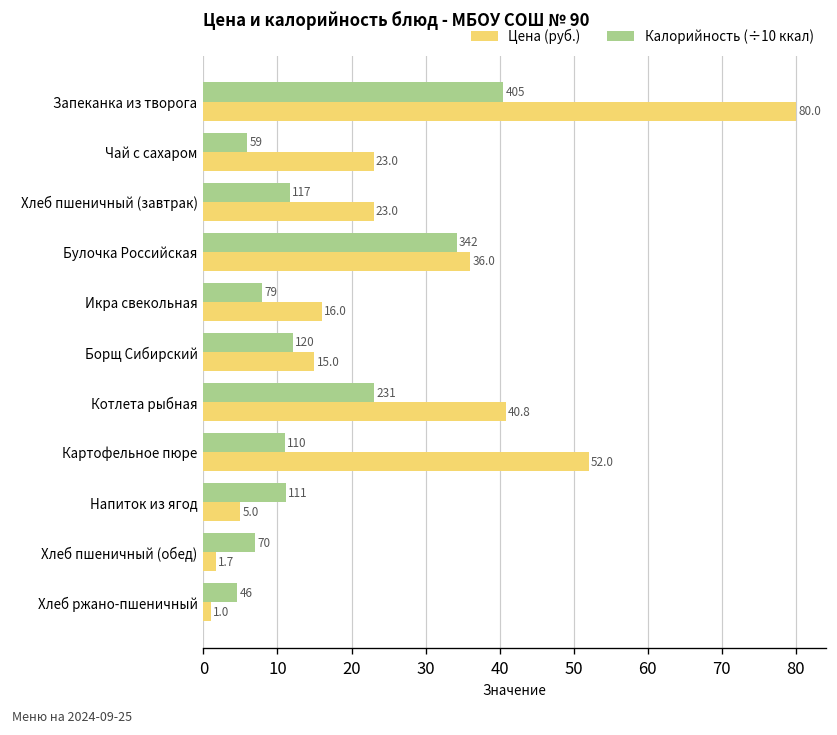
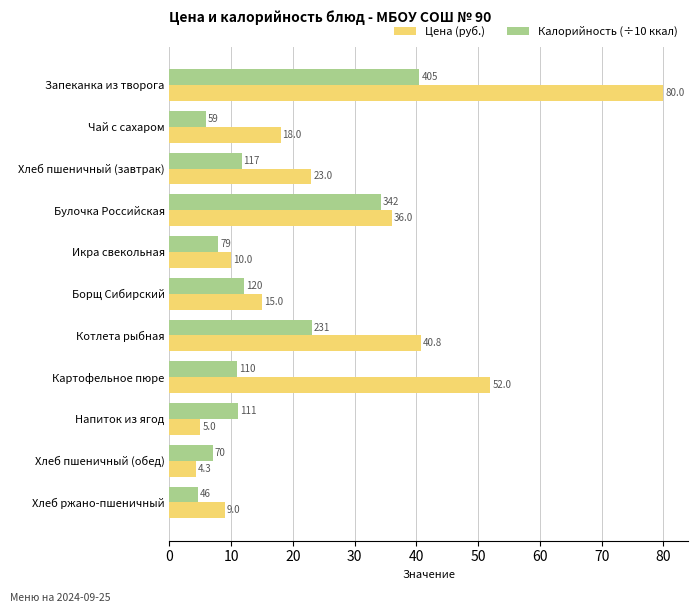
Цена (руб.), Чай с сахаром: 23.0 -> 18.0
Цена (руб.), Икра свекольная: 16.0 -> 10.0
Цена (руб.), Хлеб пшеничный (обед): 1.7 -> 4.3
Цена (руб.), Хлеб ржано-пшеничный: 1.0 -> 9.0
